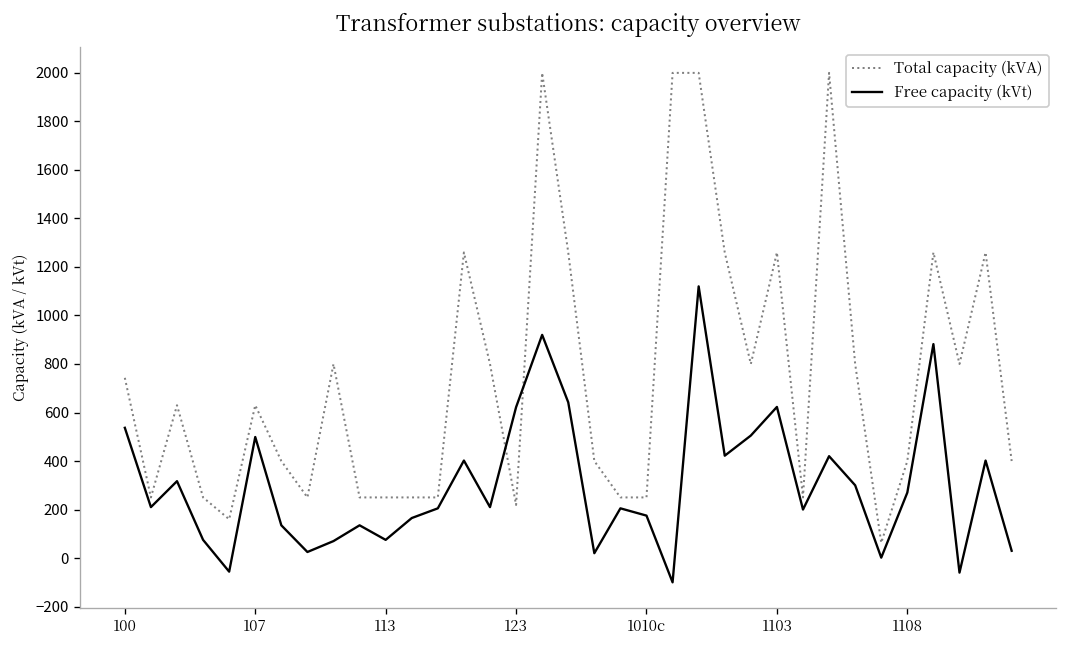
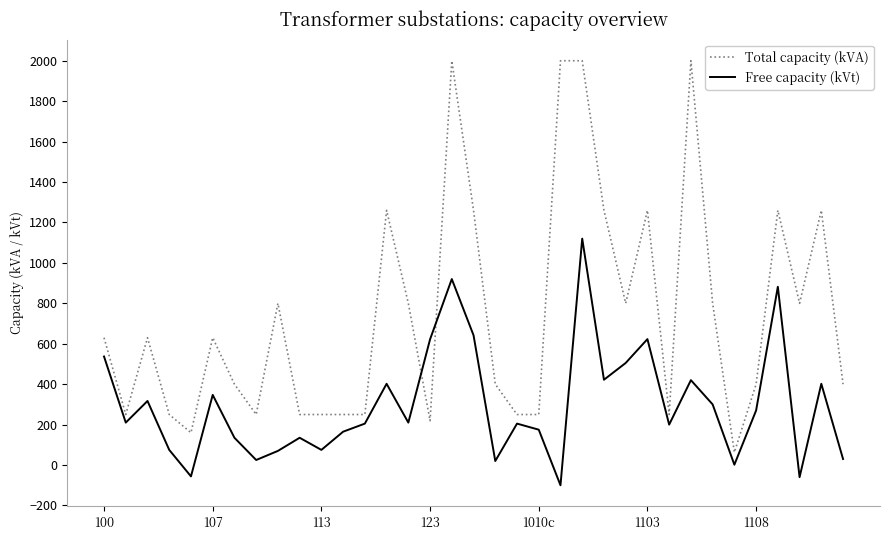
Total capacity (kVA), 100: 740 -> 630
Free capacity (kVt), 107: 500 -> 350
